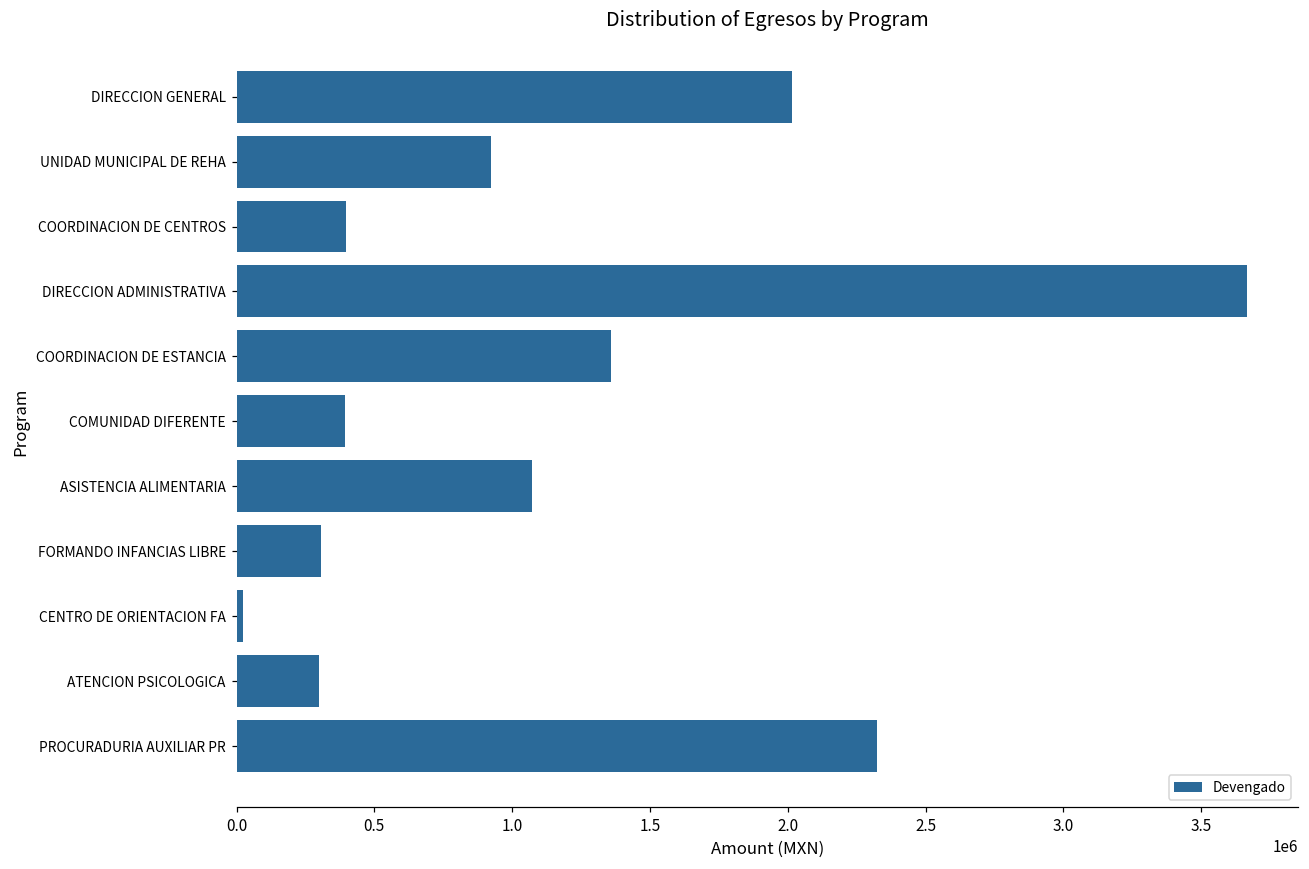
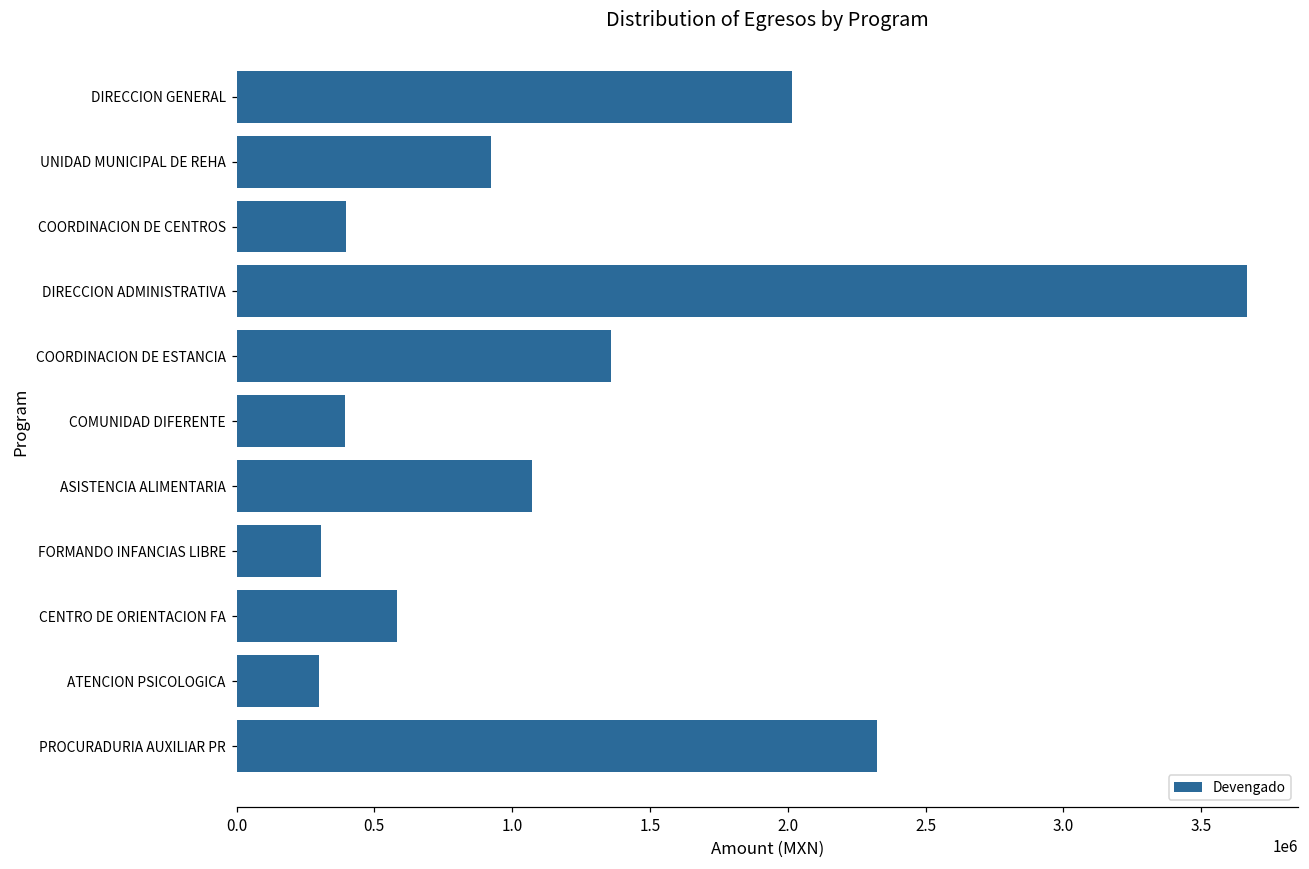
CENTRO DE ORIENTACION FA: 20000 -> 580000
